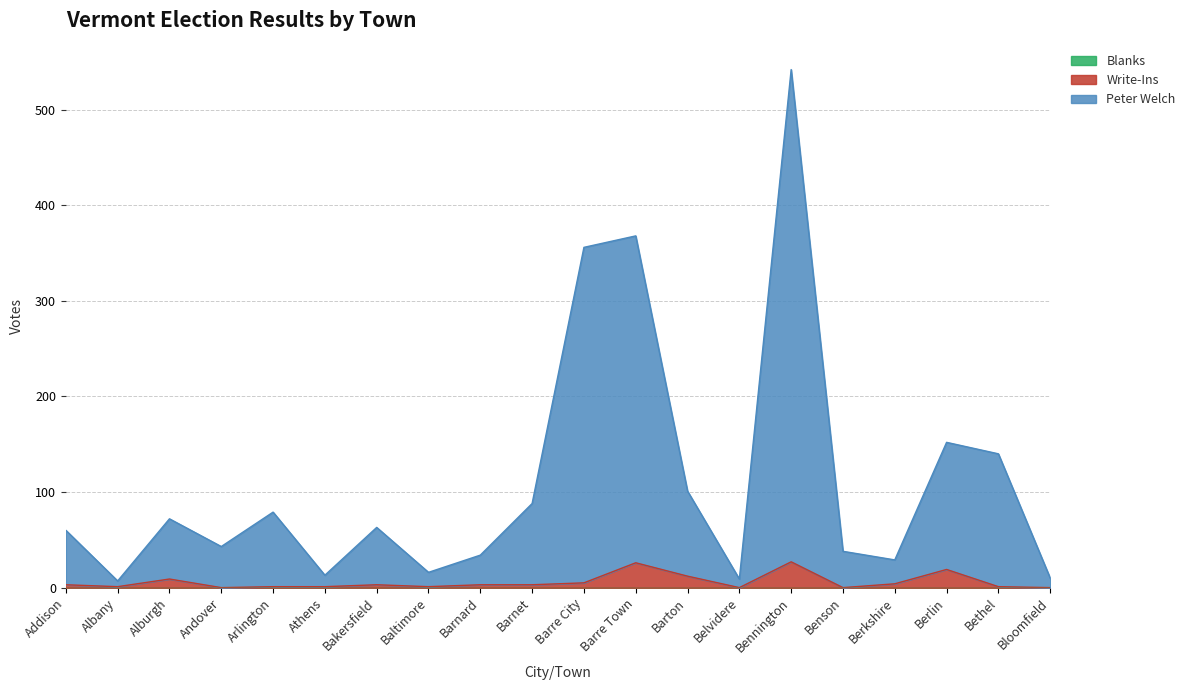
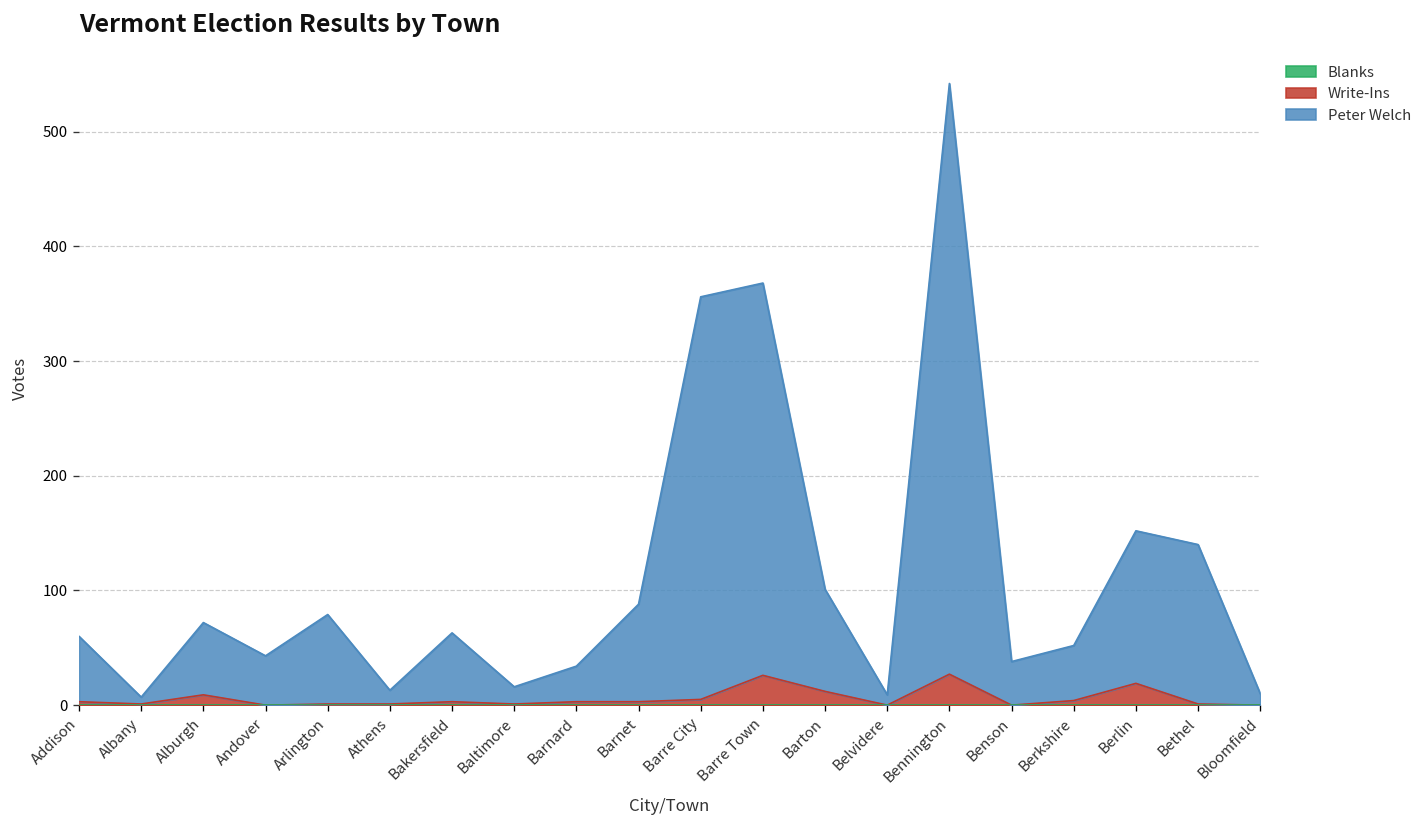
Peter Welch, Berkshire: 30 -> 50
